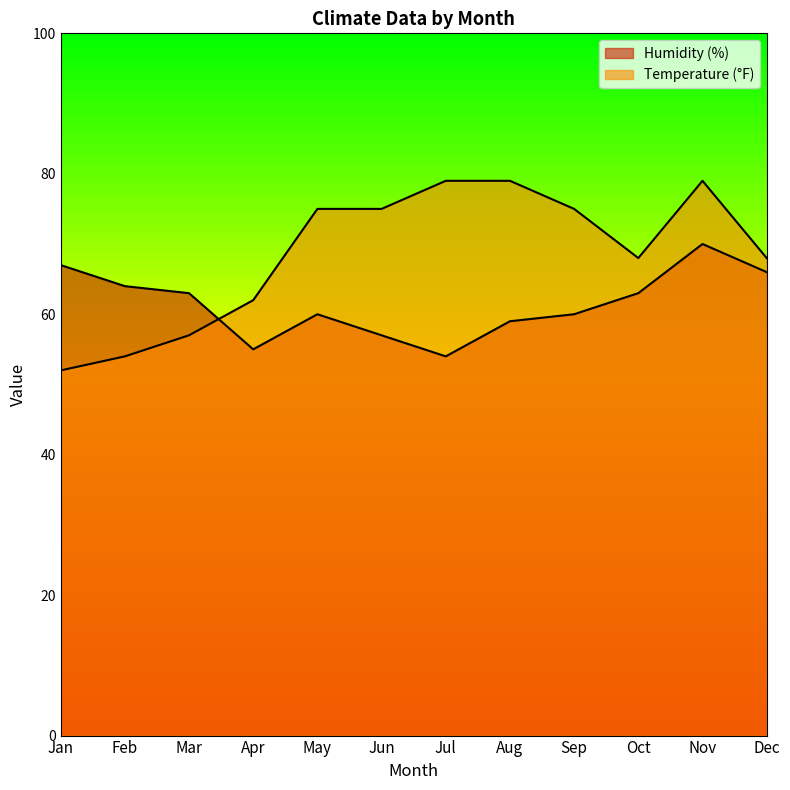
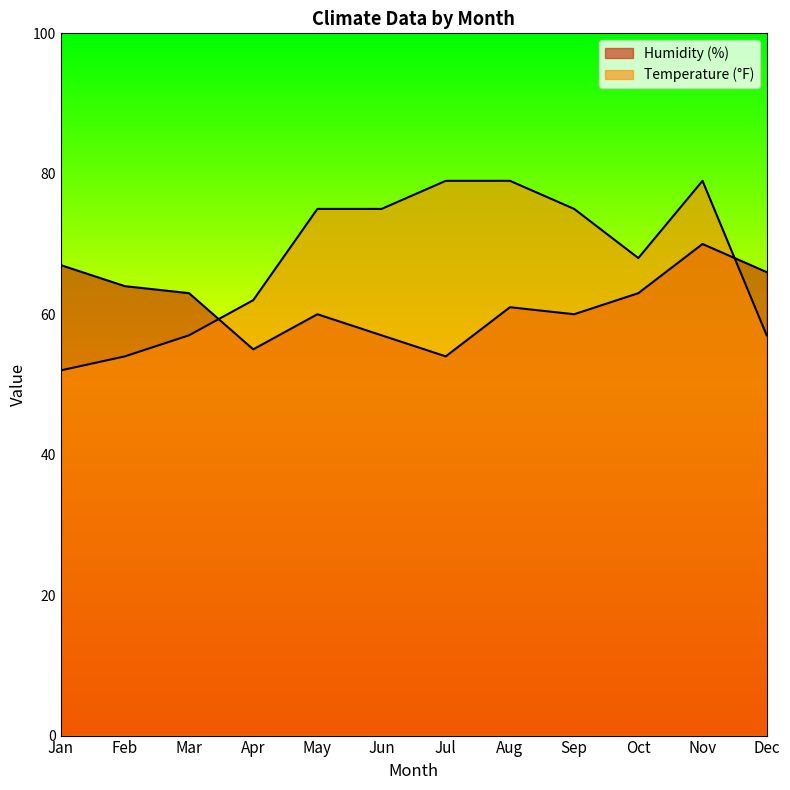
Humidity (%), Aug: 59 -> 61
Temperature (°F), Dec: 68 -> 57
